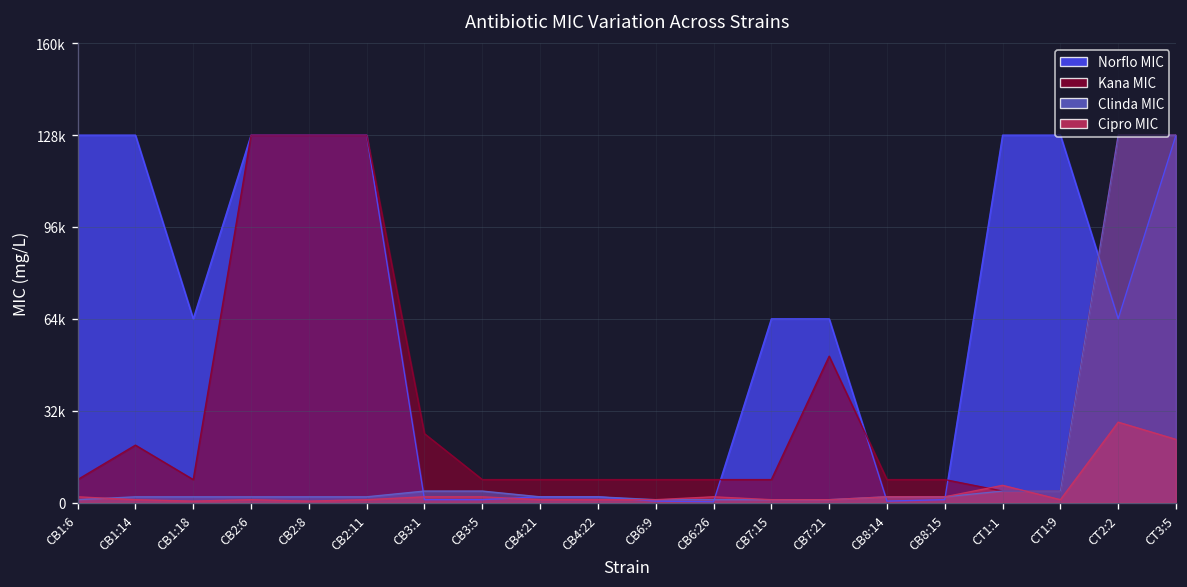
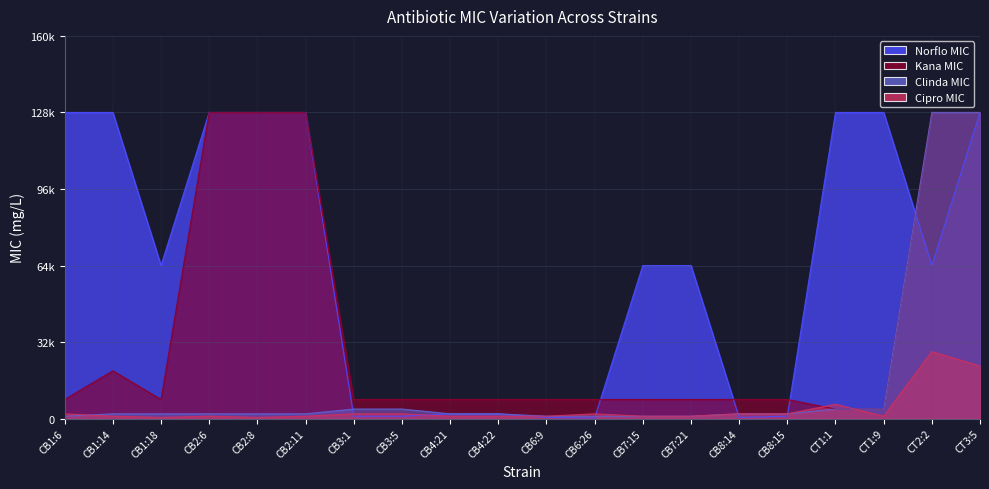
Kana MIC, CB3:1: 24000 -> 8000
Kana MIC, CB7:21: 51000 -> 8000
